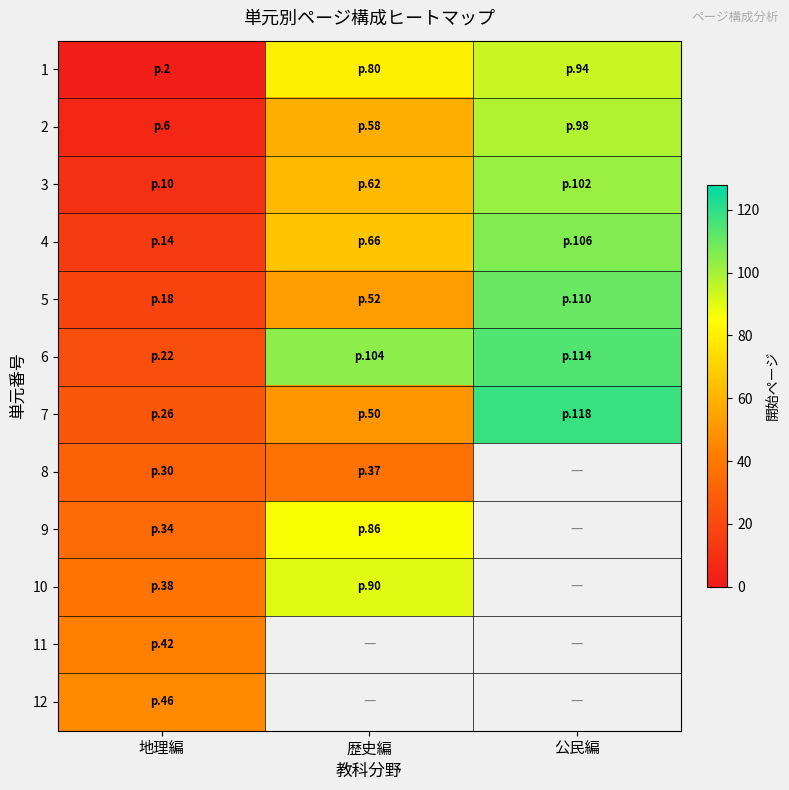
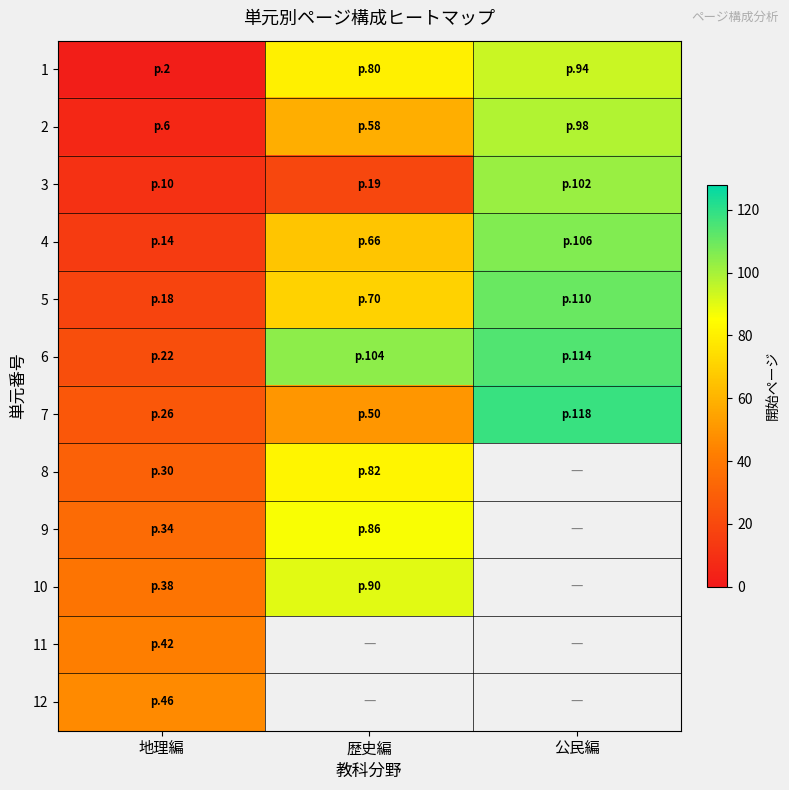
3, 歴史編: 62 -> 19
5, 歴史編: 52 -> 70
8, 歴史編: 37 -> 82
